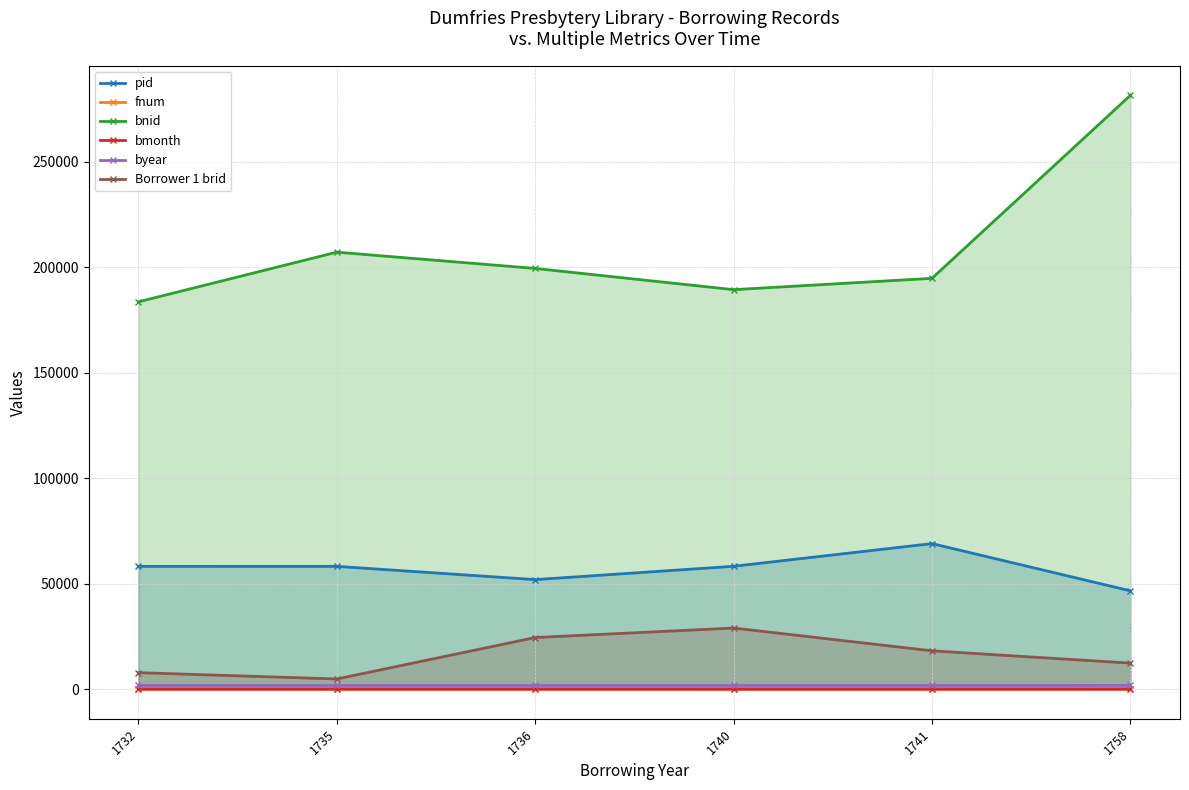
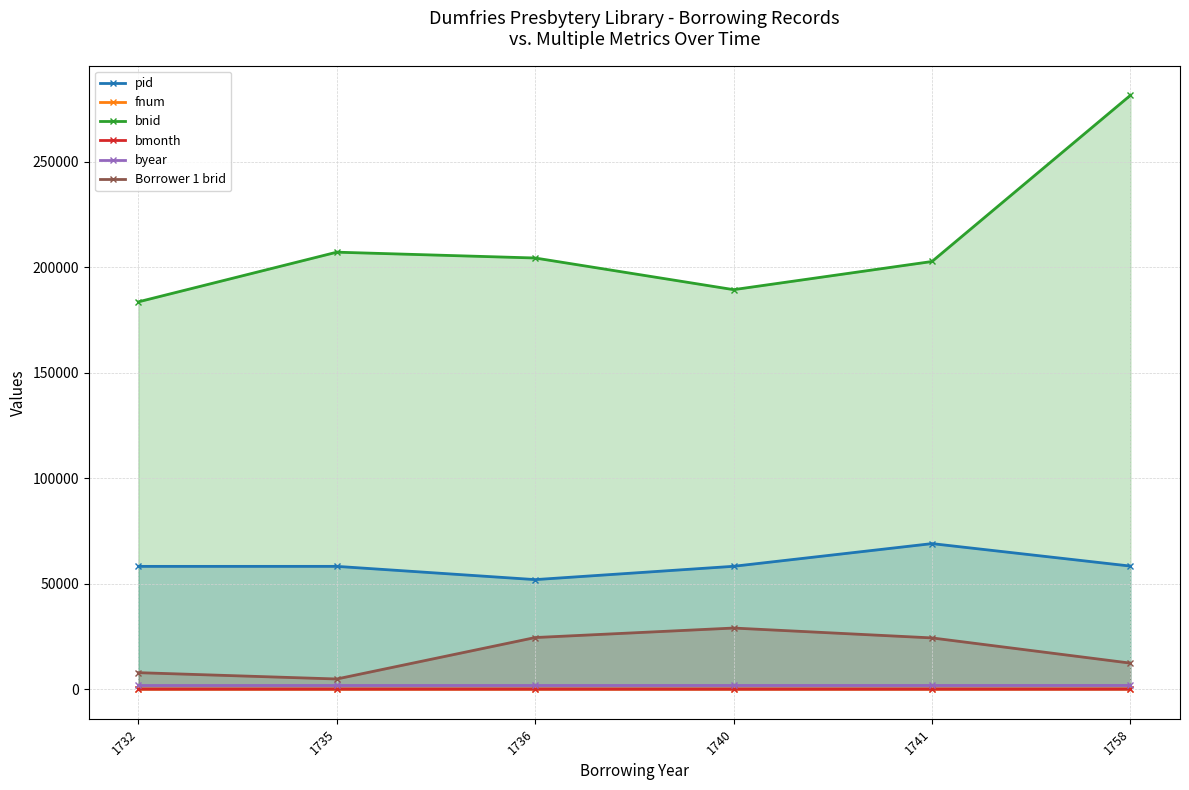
bnid, 1736: 200000 -> 204000
bnid, 1741: 195000 -> 203000
Borrower 1 brid, 1741: 18000 -> 24000
pid, 1758: 47000 -> 58000
